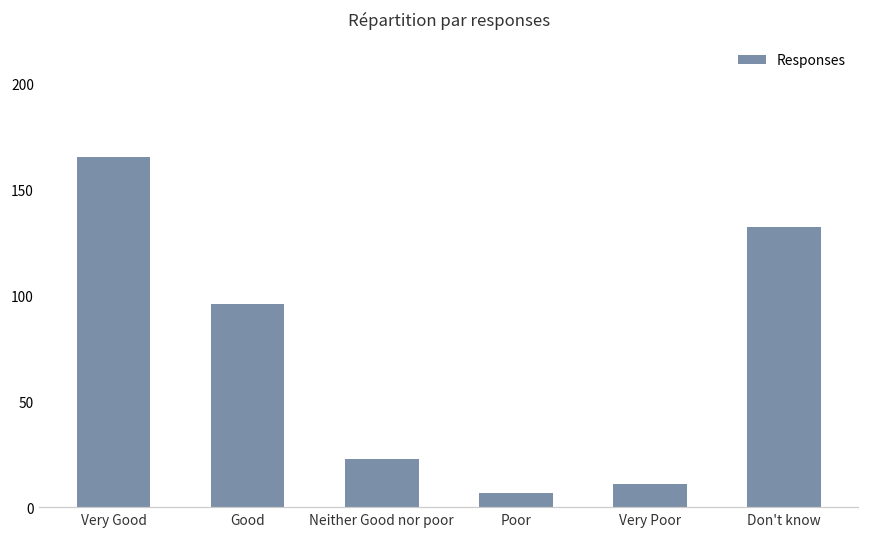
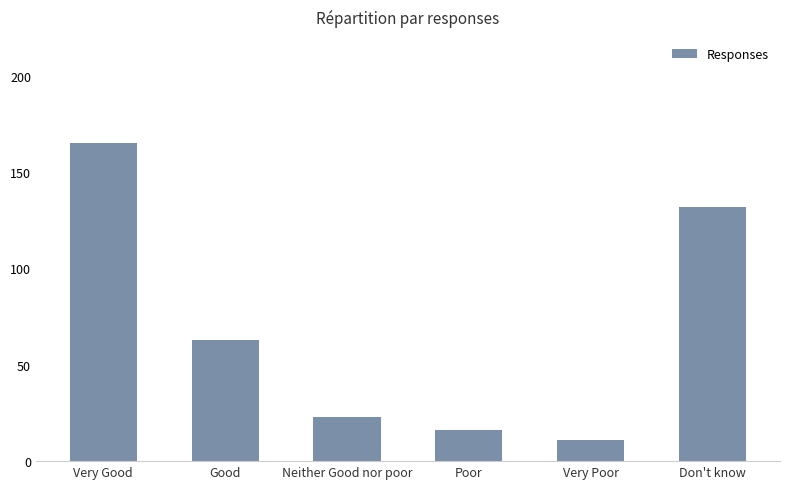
Good: 96 -> 63
Poor: 7 -> 16
